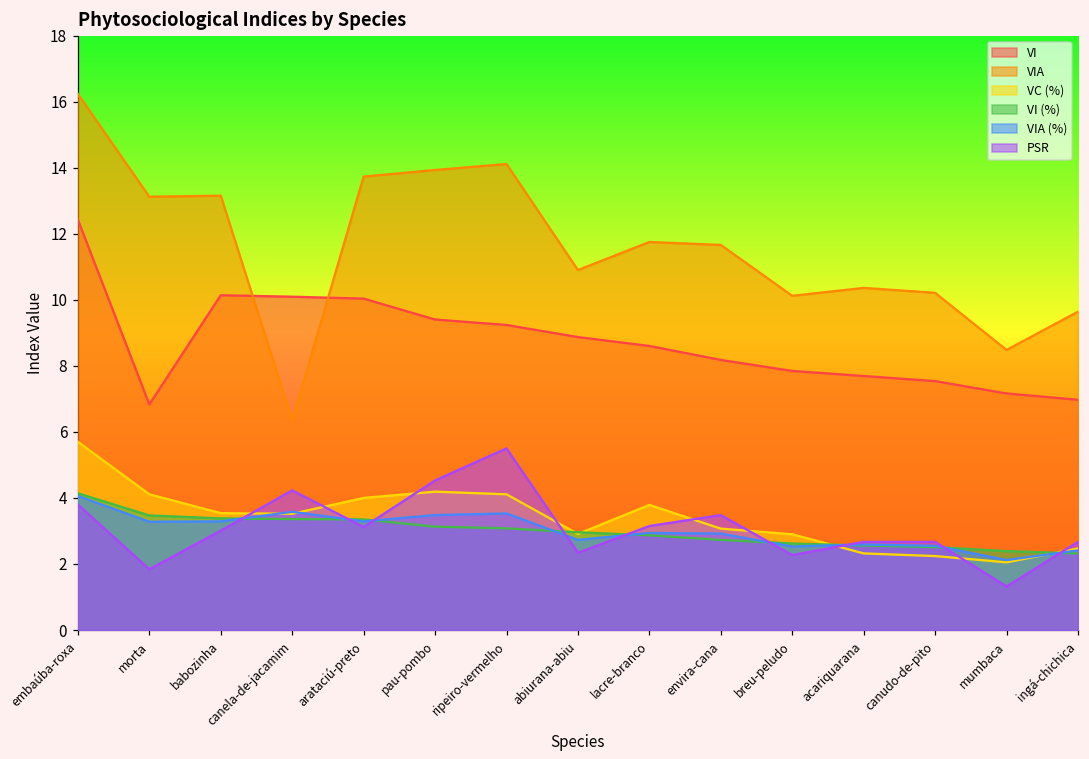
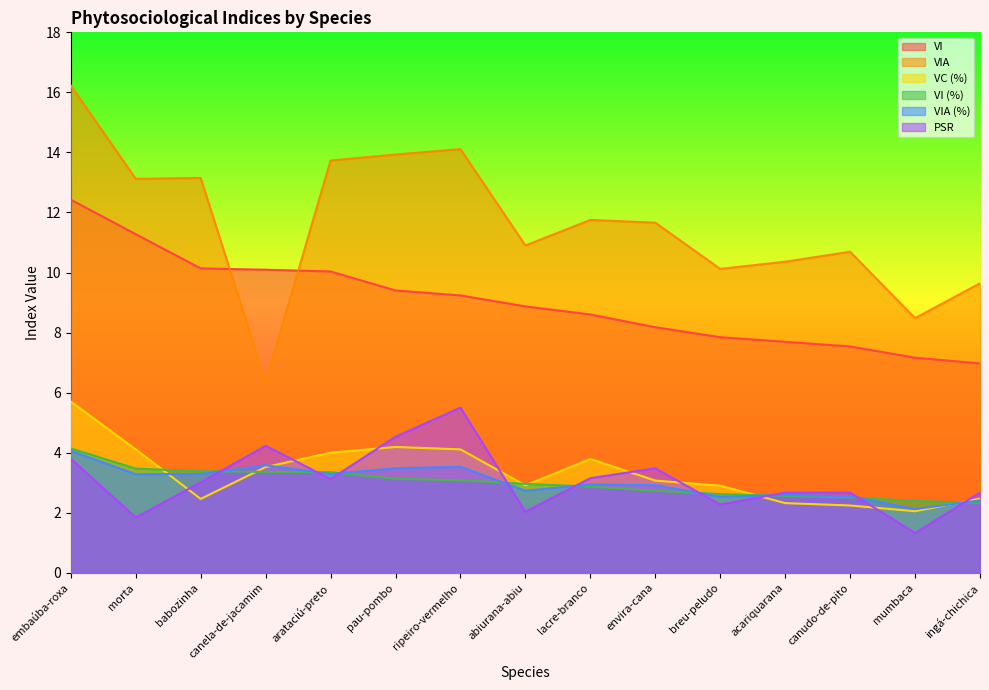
VI, morta: 6.8 -> 11.3
VC (%), babozinha: 3.5 -> 2.5
PSR, abiurana-abiu: 2.3 -> 2.0
VIA, canudo-de-pito: 10.2 -> 10.7
